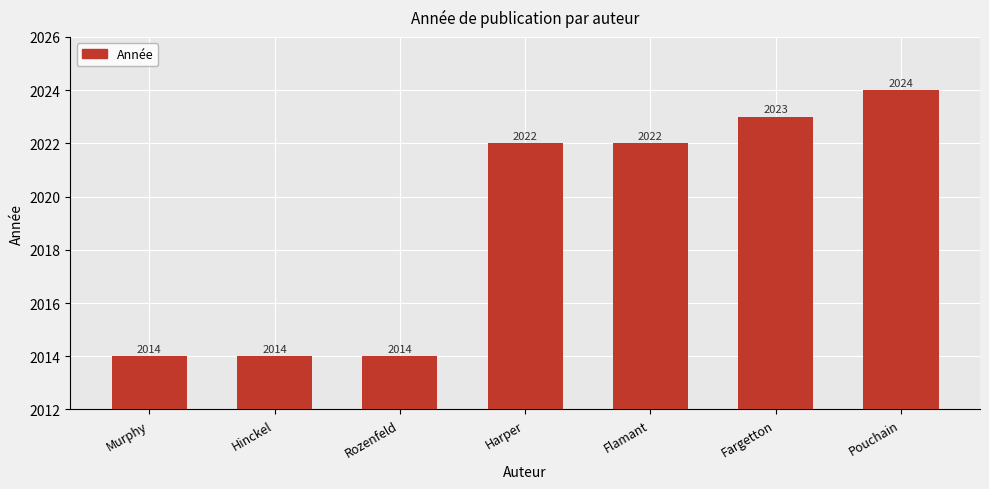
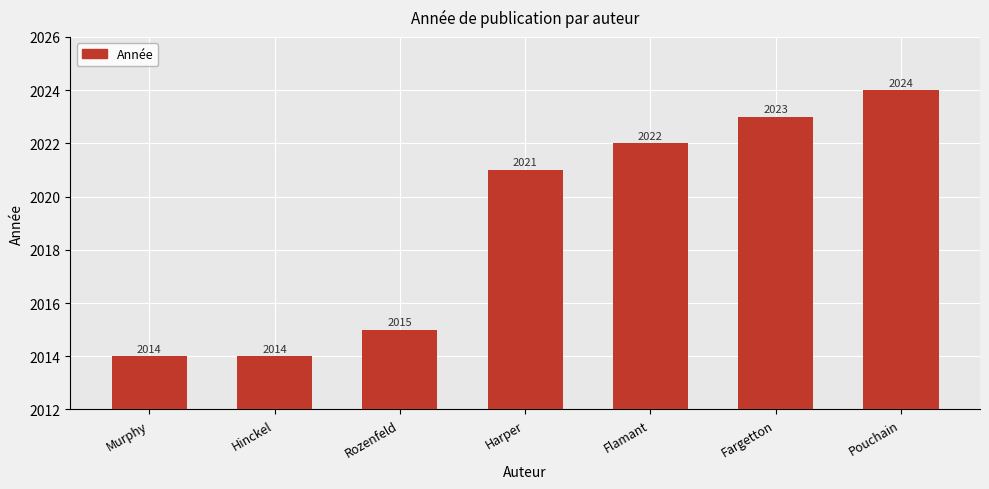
Rozenfeld: 2014 -> 2015
Harper: 2022 -> 2021
